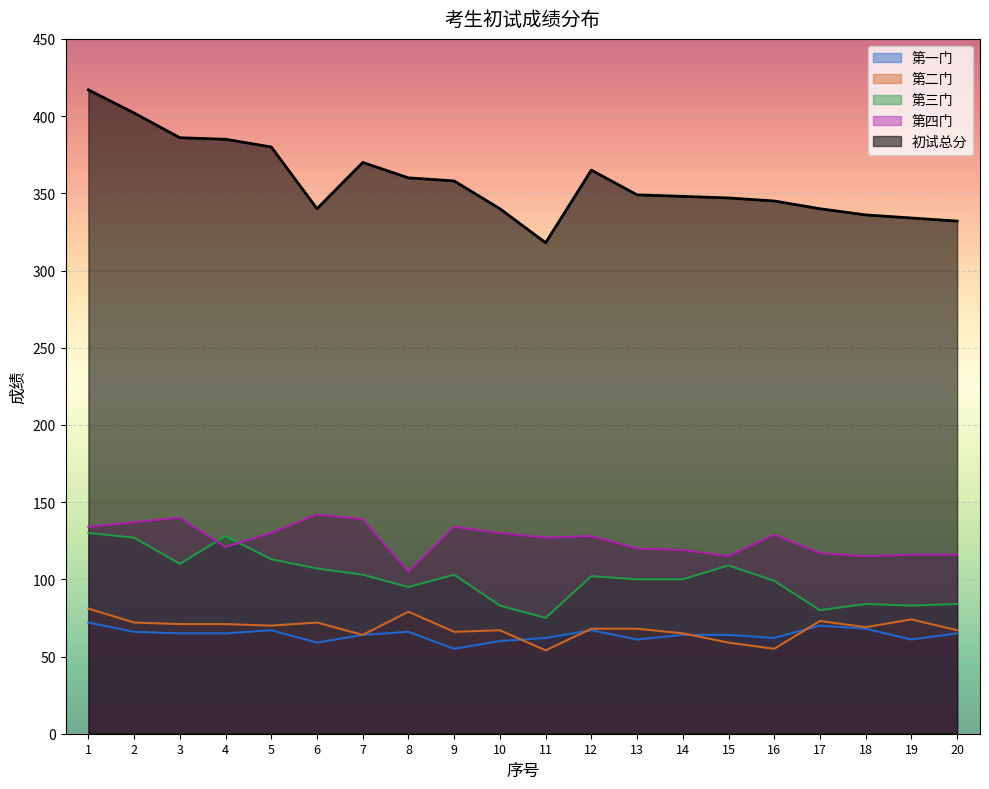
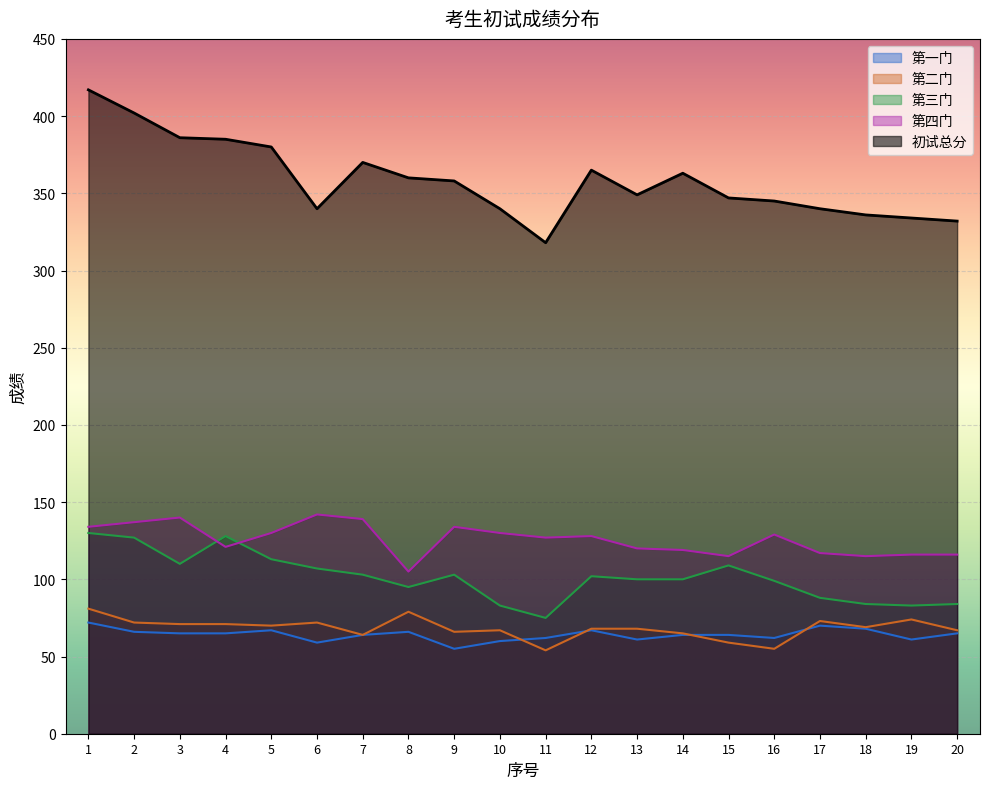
初试总分, 14: 348 -> 363
第三门, 17: 80 -> 88
